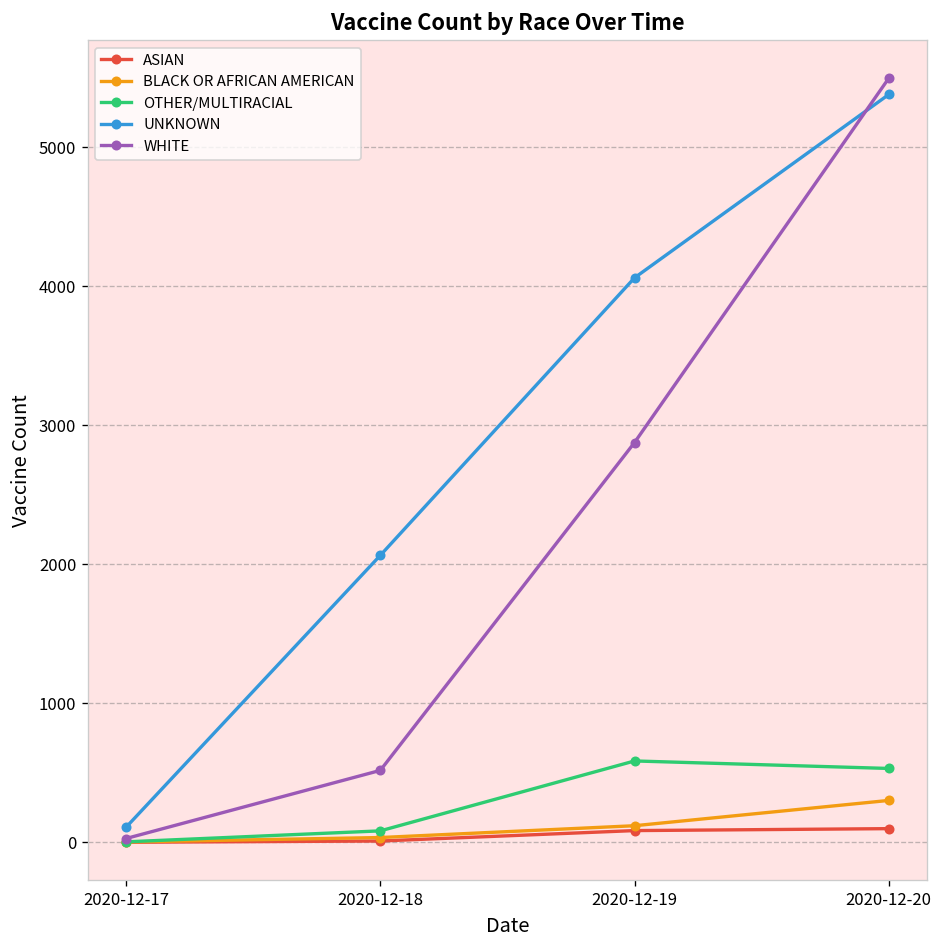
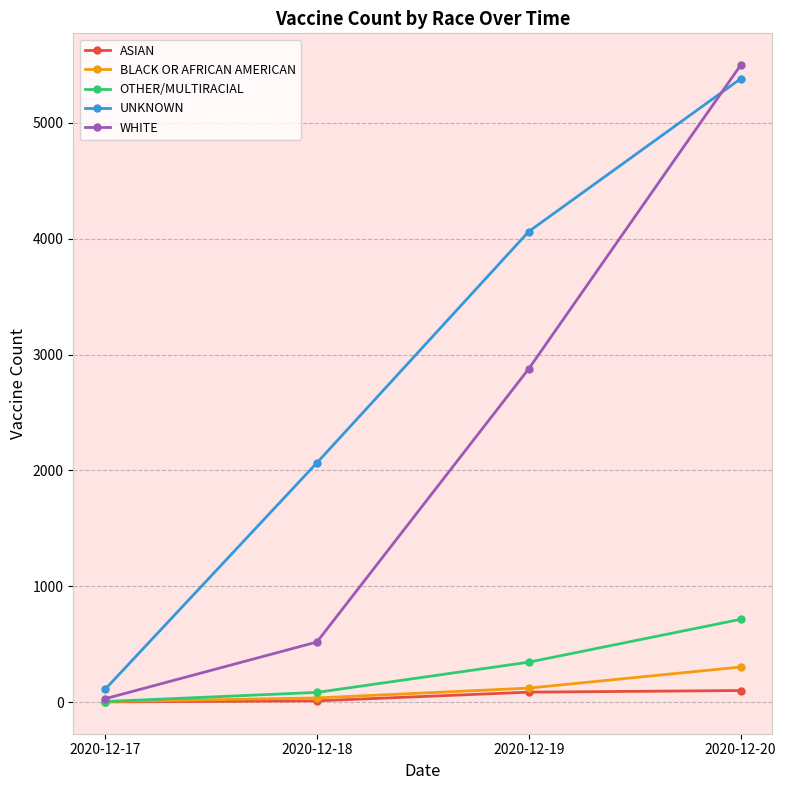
OTHER/MULTIRACIAL, 2020-12-19: 590 -> 340
OTHER/MULTIRACIAL, 2020-12-20: 530 -> 710
